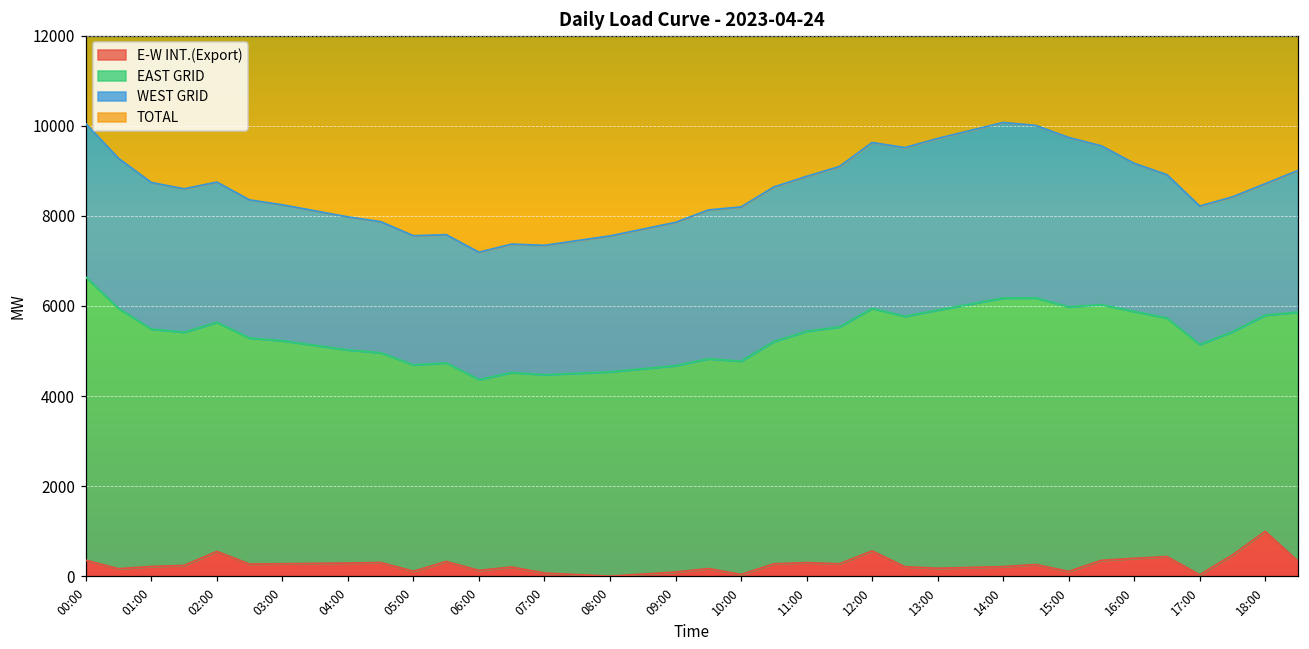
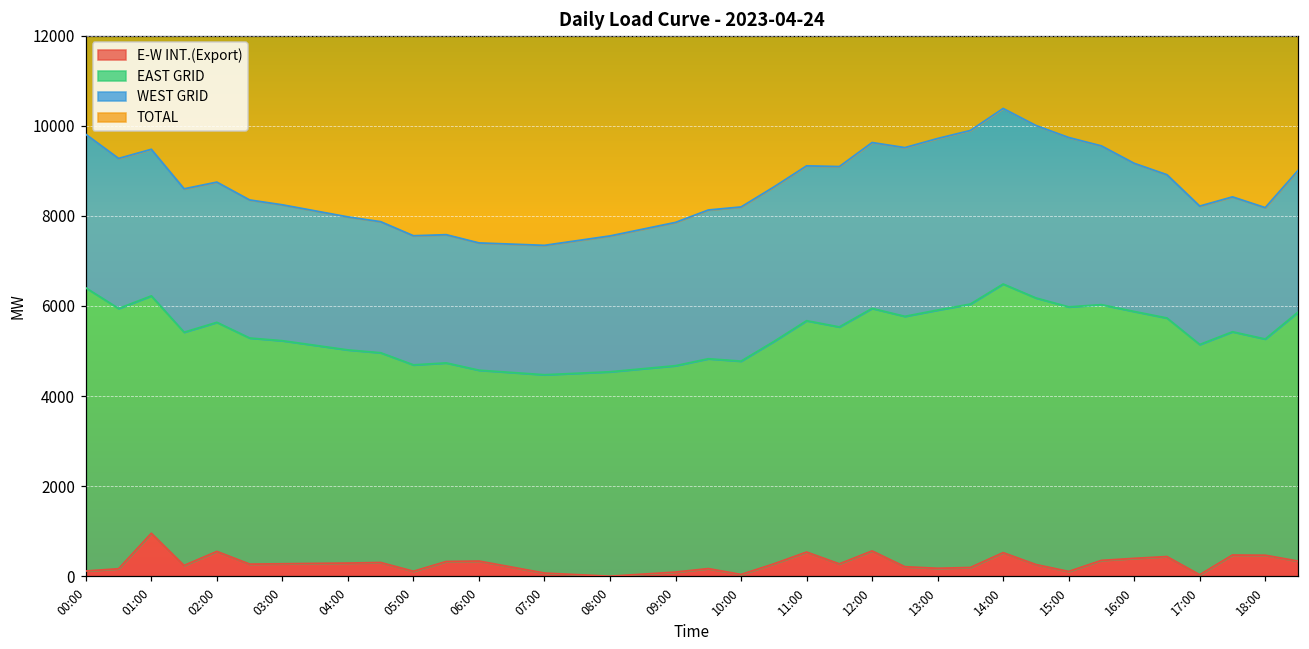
E-W INT.(Export), 00:00: 400 -> 100
E-W INT.(Export), 01:00: 200 -> 1000
E-W INT.(Export), 06:00: 100 -> 300
E-W INT.(Export), 11:00: 300 -> 500
E-W INT.(Export), 14:00: 200 -> 500
E-W INT.(Export), 18:00: 1000 -> 500
